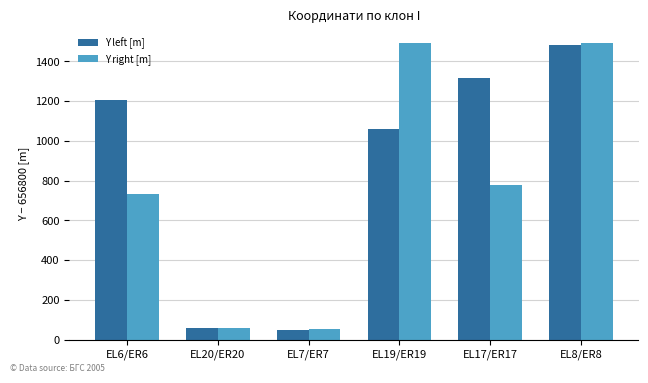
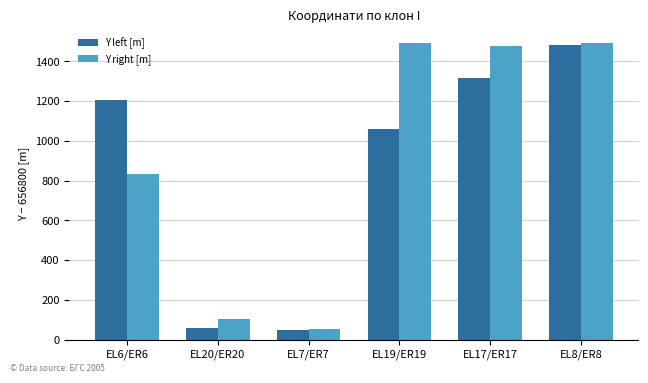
Y right [m], EL6/ER6: 730 -> 830
Y right [m], EL20/ER20: 60 -> 100
Y right [m], EL17/ER17: 780 -> 1480
